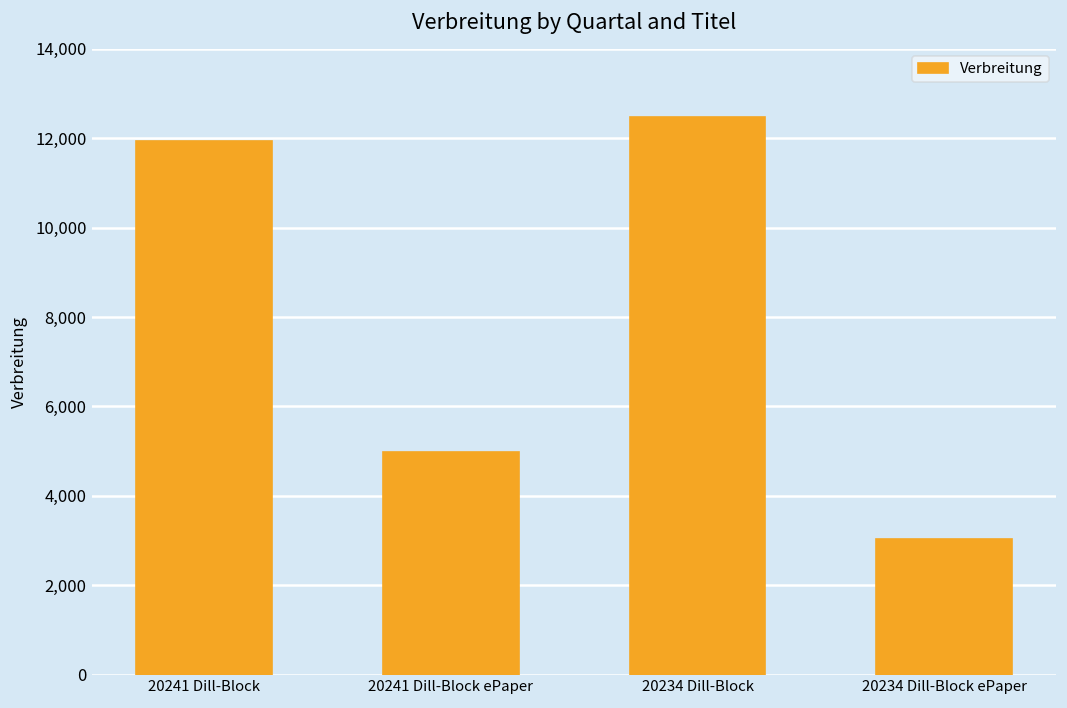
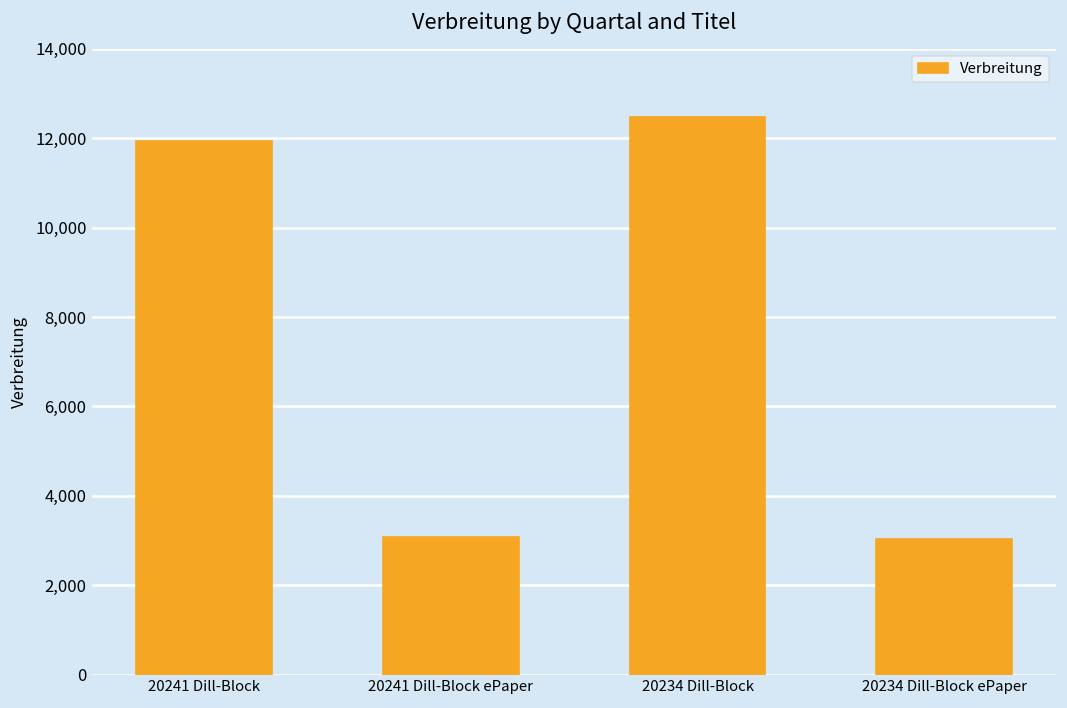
20241 Dill-Block ePaper: 5,000 -> 3,100
